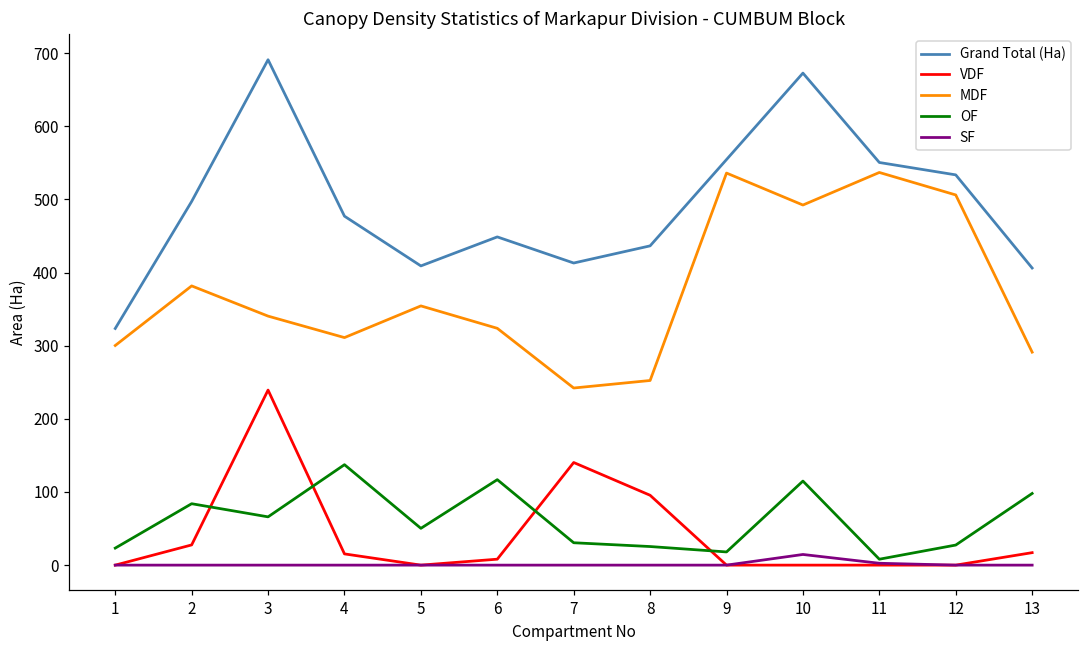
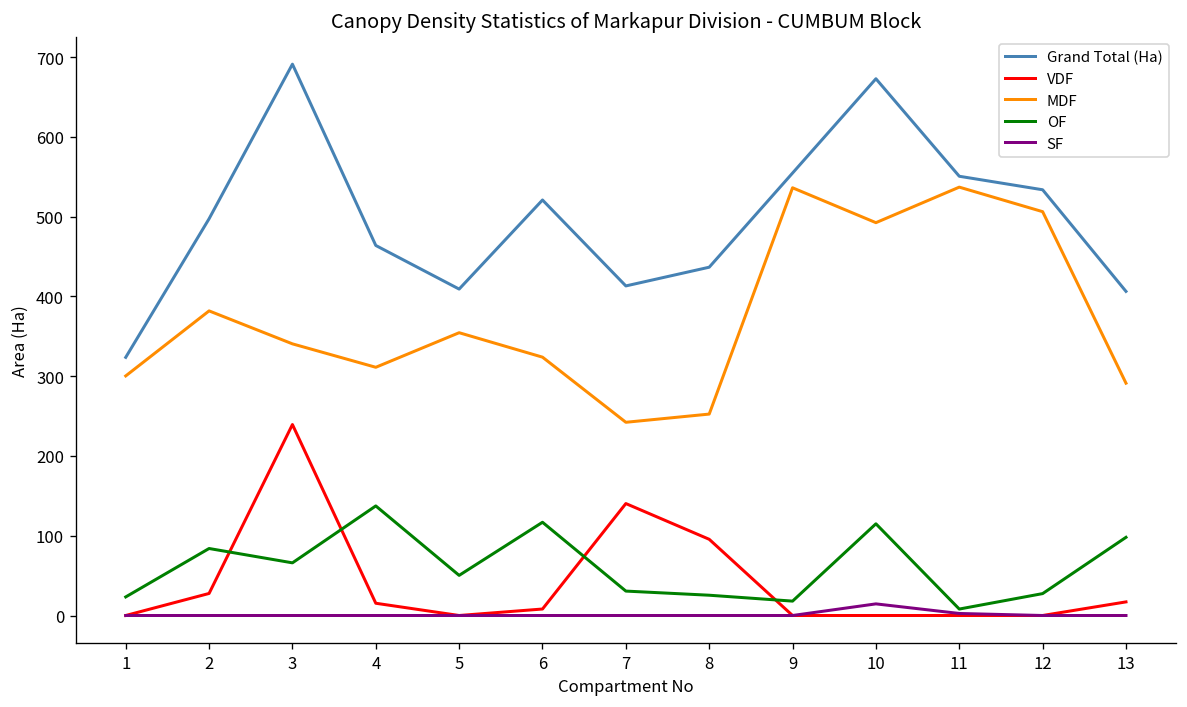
Grand Total (Ha), 4: 480 -> 460
Grand Total (Ha), 6: 450 -> 520
